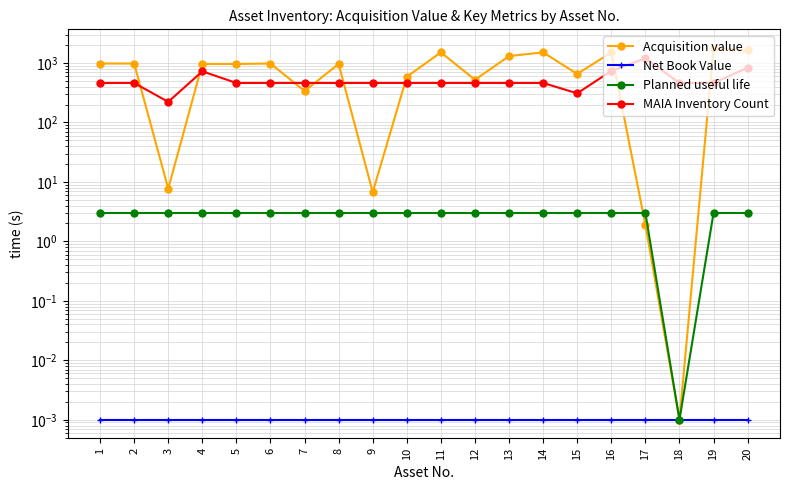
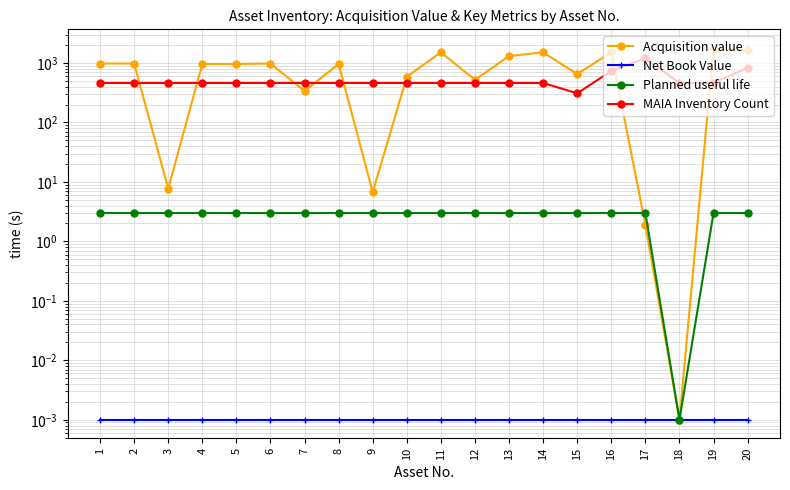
MAIA Inventory Count, 3: 220 -> 500
MAIA Inventory Count, 4: 700 -> 500
